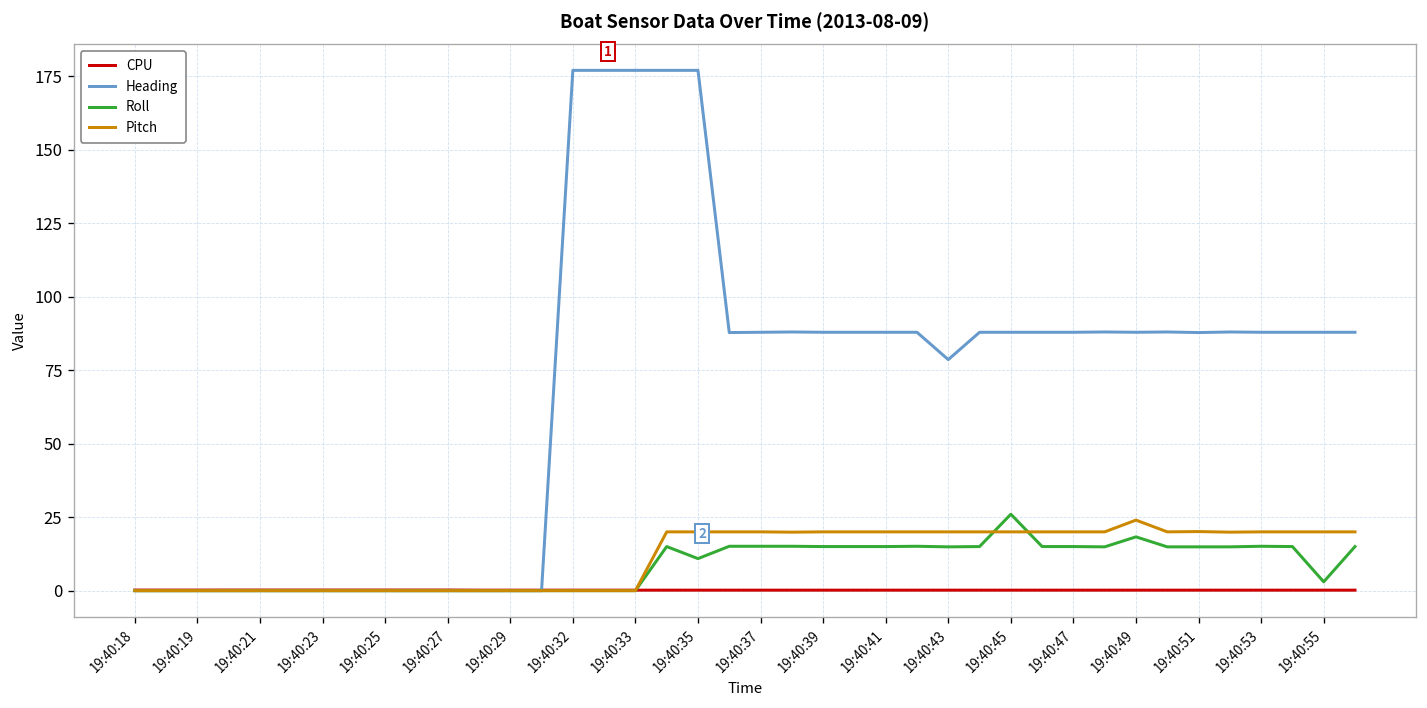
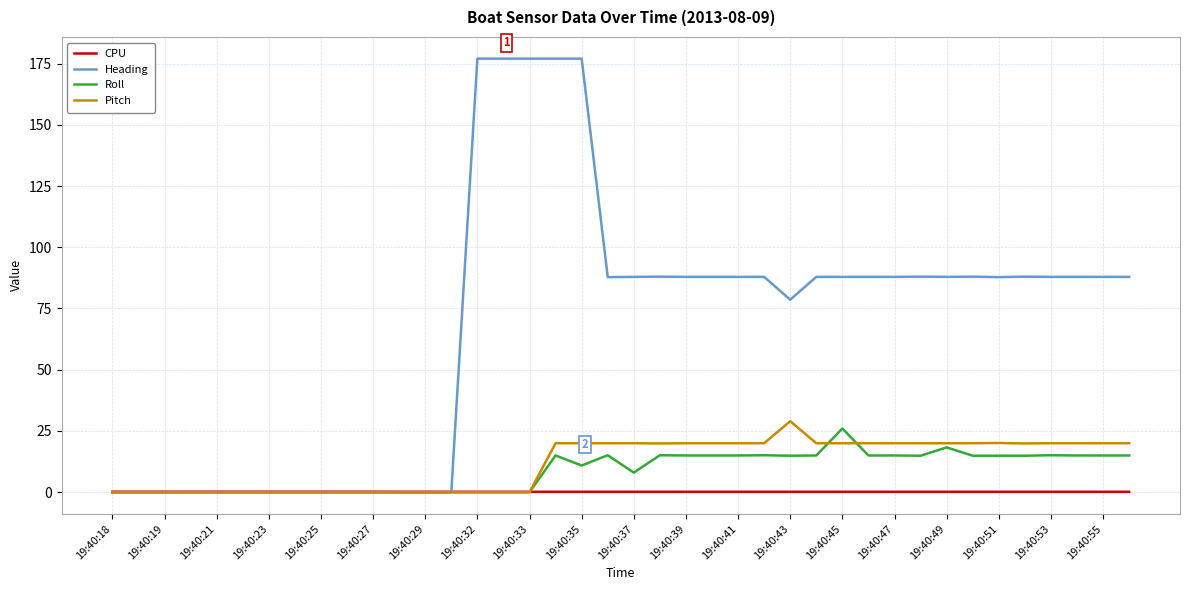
Roll, 19:40:37: 15 -> 8
Pitch, 19:40:43: 20 -> 29
Pitch, 19:40:49: 24 -> 20
Roll, 19:40:55: 3 -> 15
